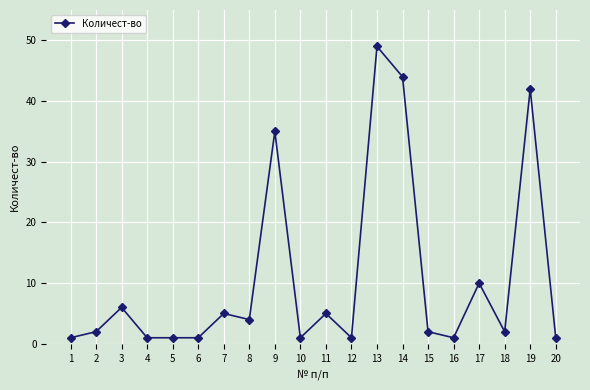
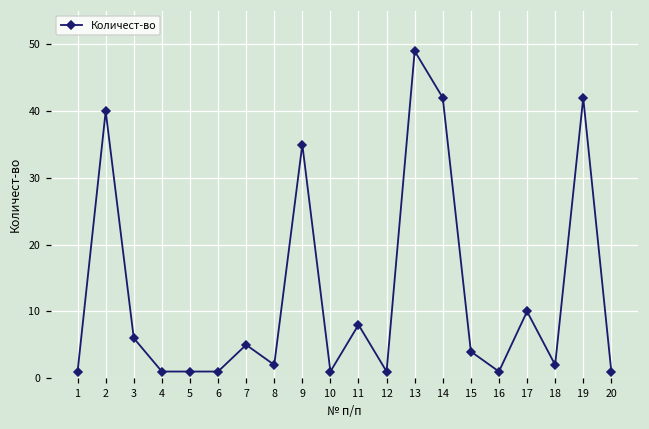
2: 2 -> 40
8: 4 -> 2
11: 5 -> 8
14: 44 -> 42
15: 2 -> 4
